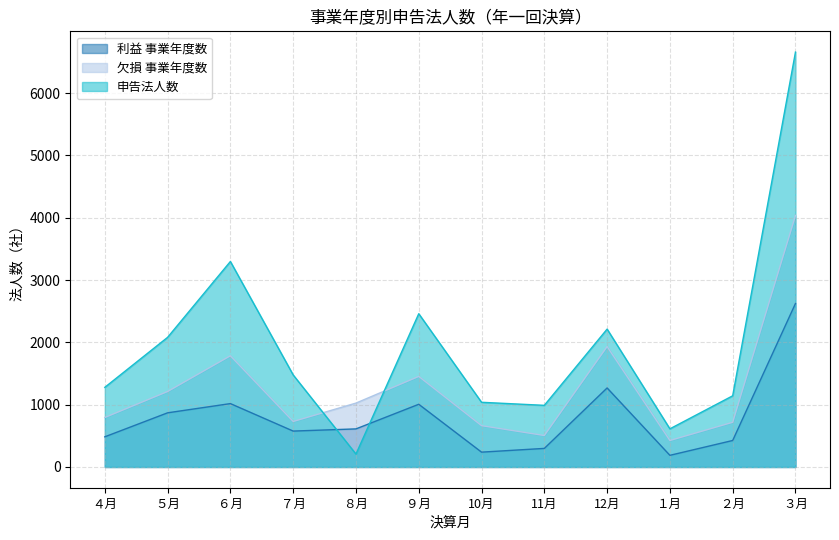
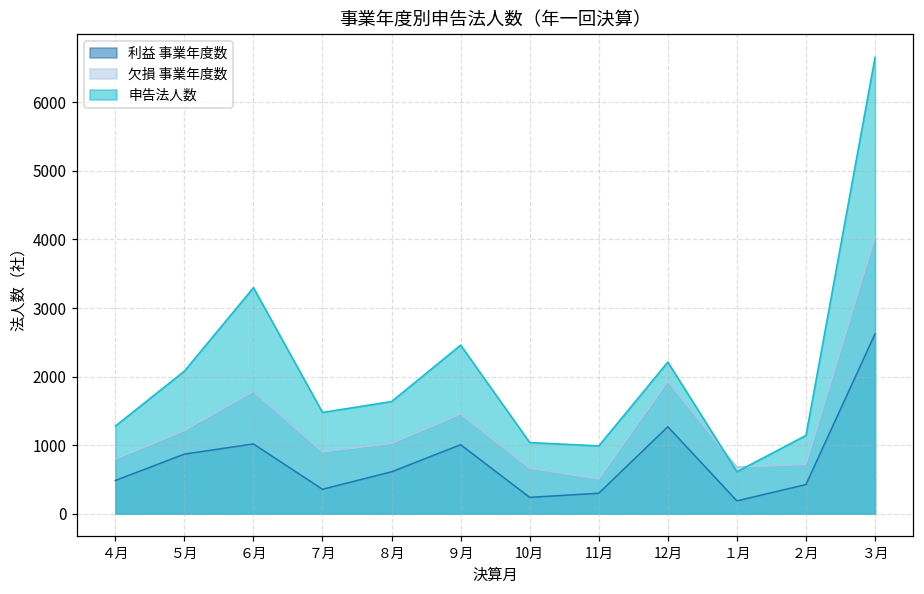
利益 事業年度数, ７月: 600 -> 400
欠損 事業年度数, ７月: 700 -> 900
申告法人数, ８月: 200 -> 1600
欠損 事業年度数, １月: 400 -> 700
